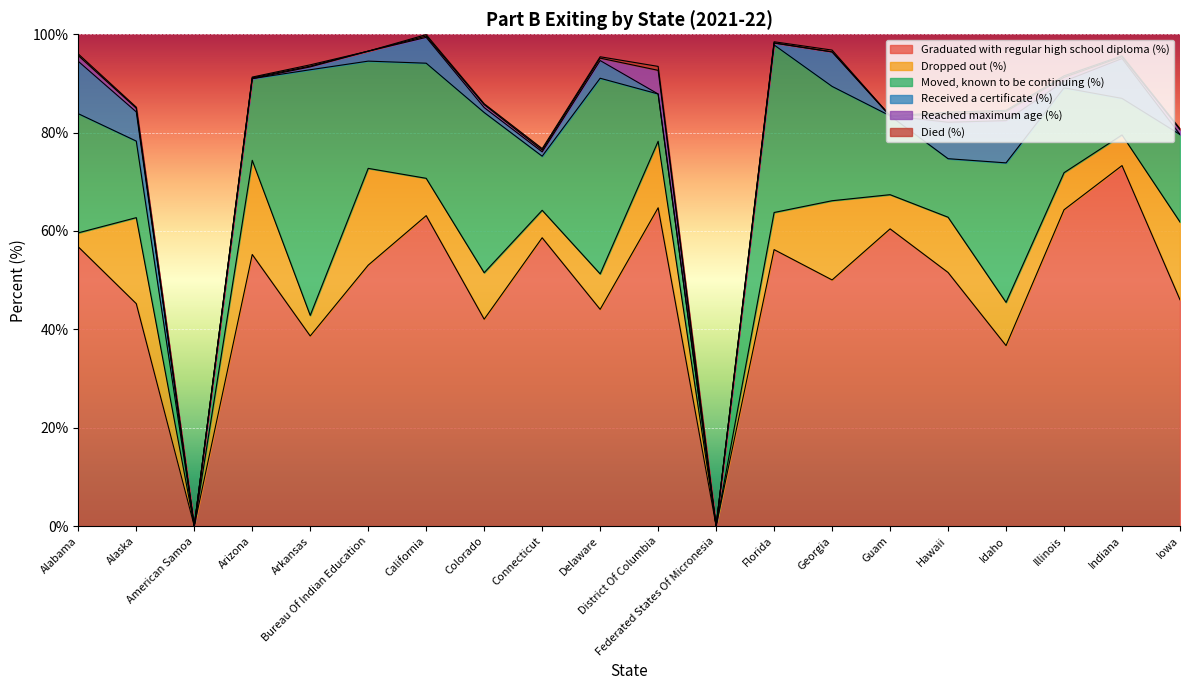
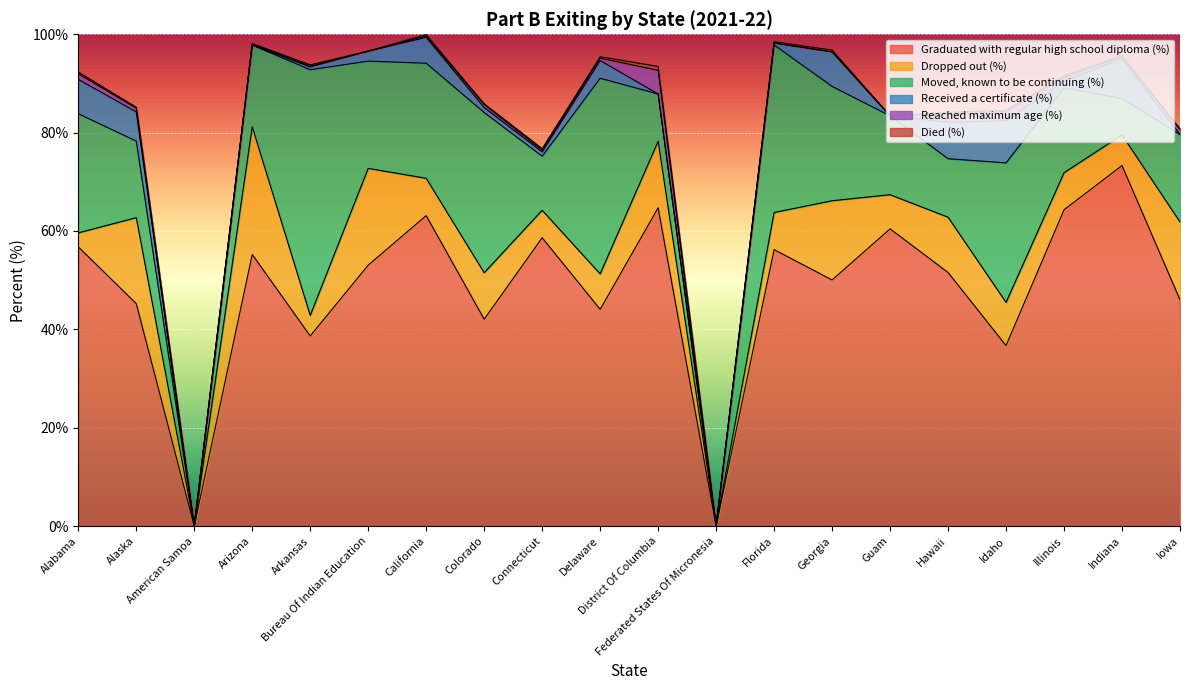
Received a certificate (%), Alabama: 11% -> 7%
Dropped out (%), Arizona: 19% -> 26%
